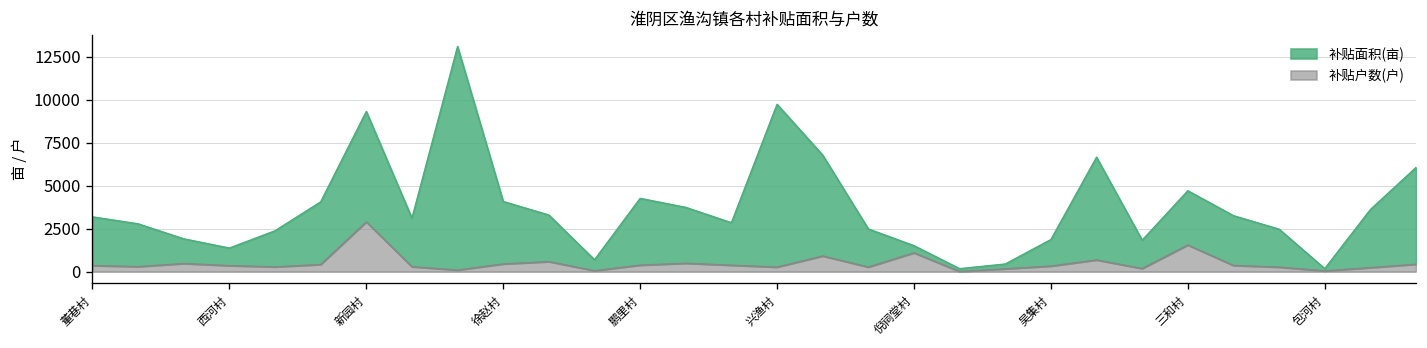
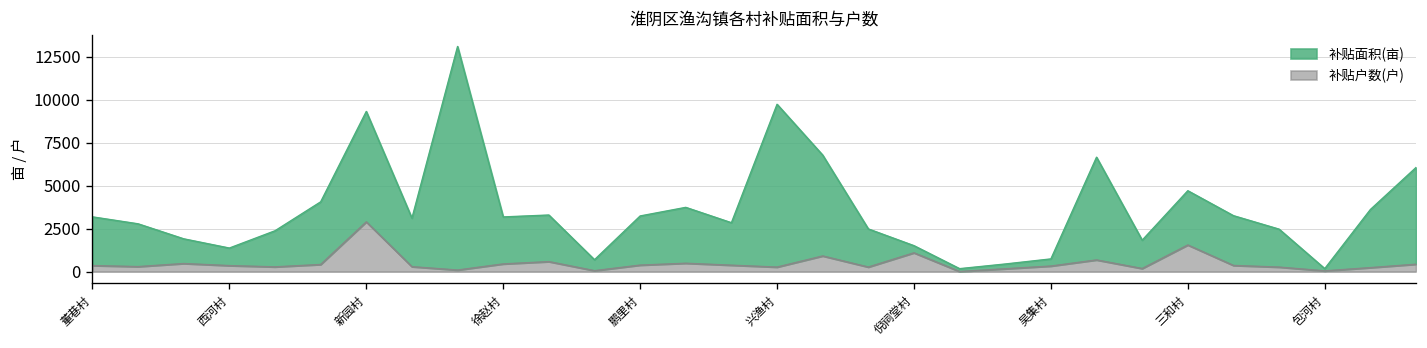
补贴面积(亩), 徐赵村: 4100 -> 3200
补贴面积(亩), 鹏里村: 4300 -> 3200
补贴面积(亩), 吴集村: 1900 -> 700
